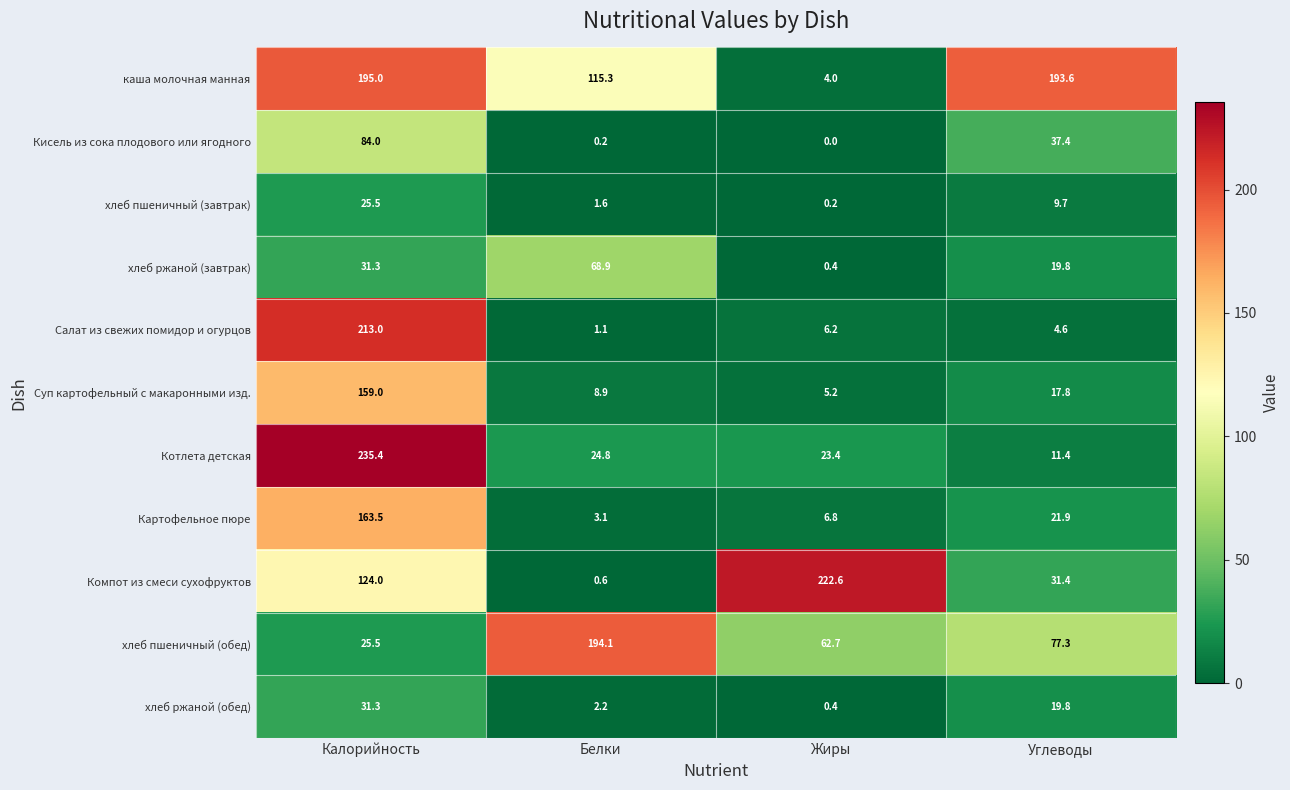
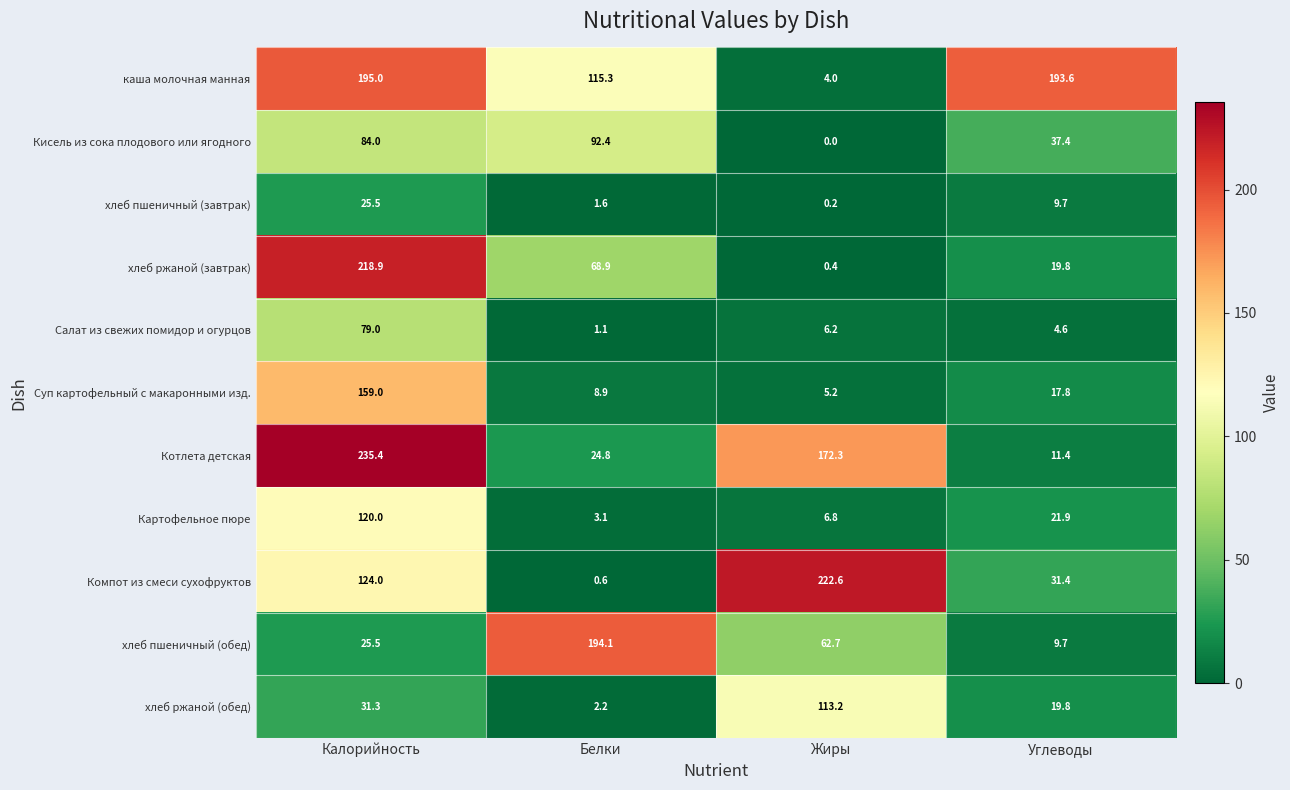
Кисель из сока плодового или ягодного, Белки: 0.2 -> 92.4
хлеб ржаной (завтрак), Калорийность: 31.3 -> 218.9
Салат из свежих помидор и огурцов, Калорийность: 213.0 -> 79.0
Котлета детская, Жиры: 23.4 -> 172.3
Картофельное пюре, Калорийность: 163.5 -> 120.0
хлеб пшеничный (обед), Углеводы: 77.3 -> 9.7
хлеб ржаной (обед), Жиры: 0.4 -> 113.2
